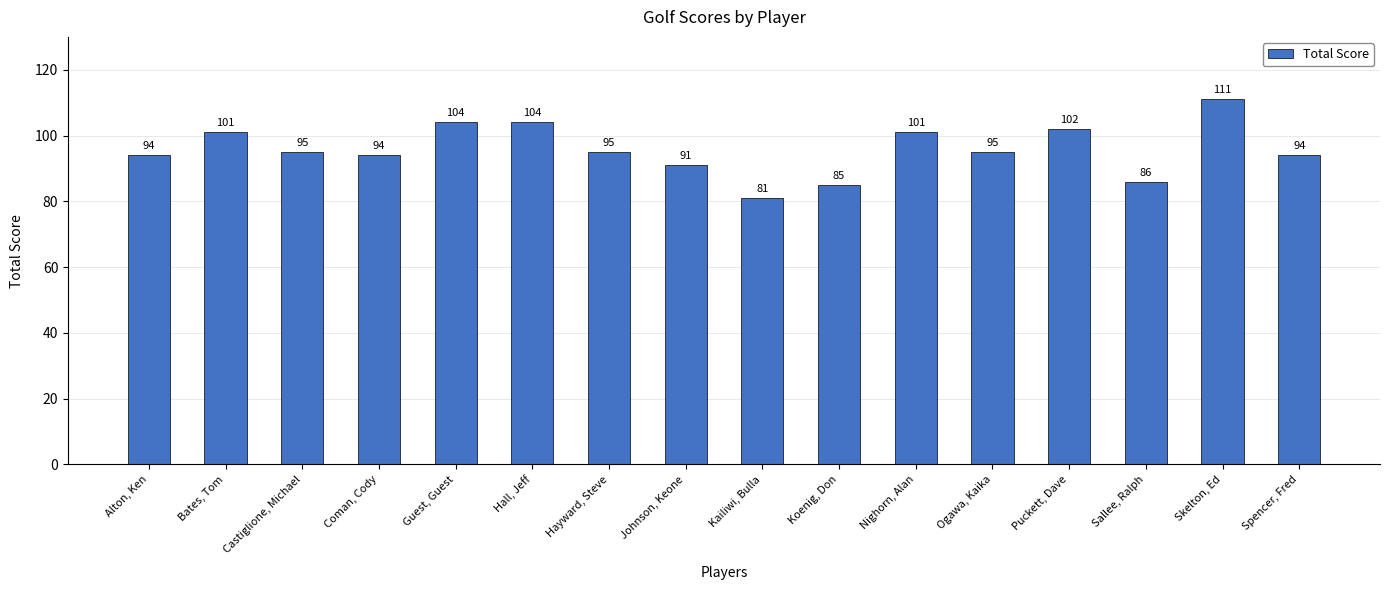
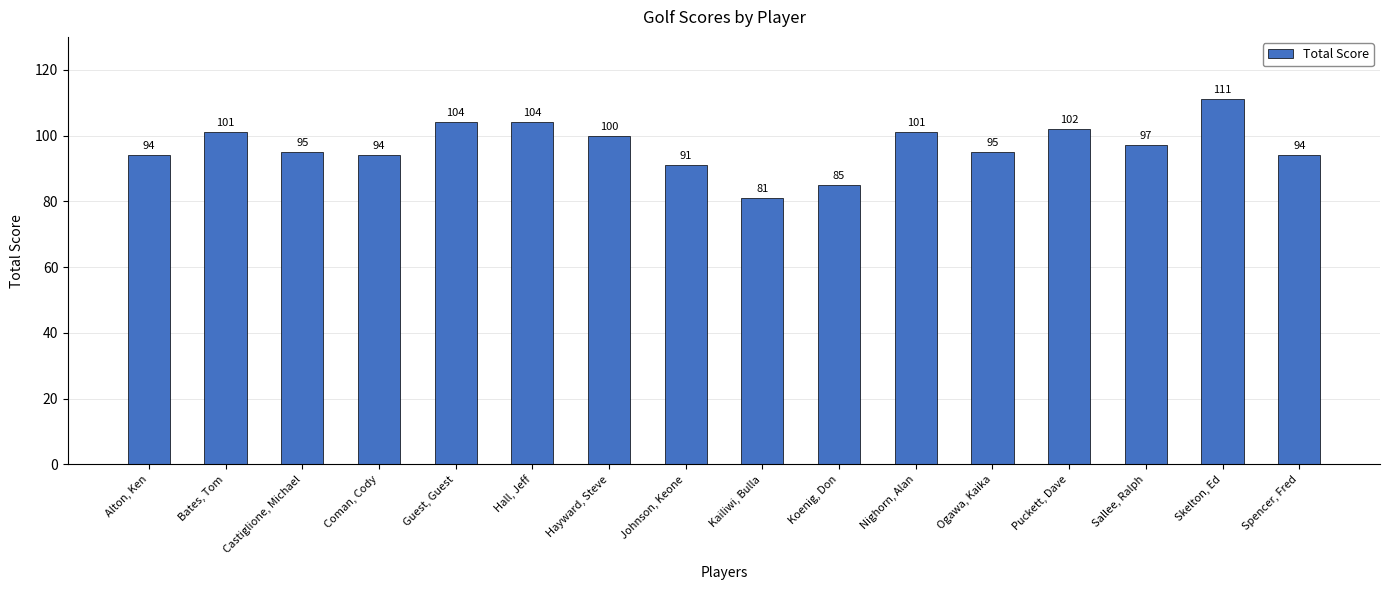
Hayward, Steve: 95 -> 100
Sallee, Ralph: 86 -> 97
